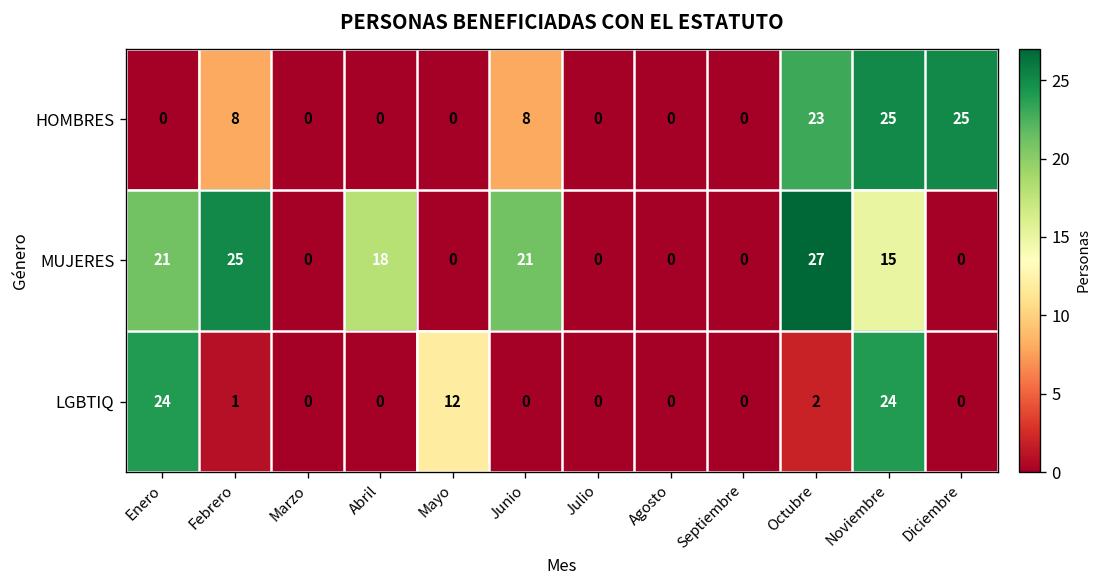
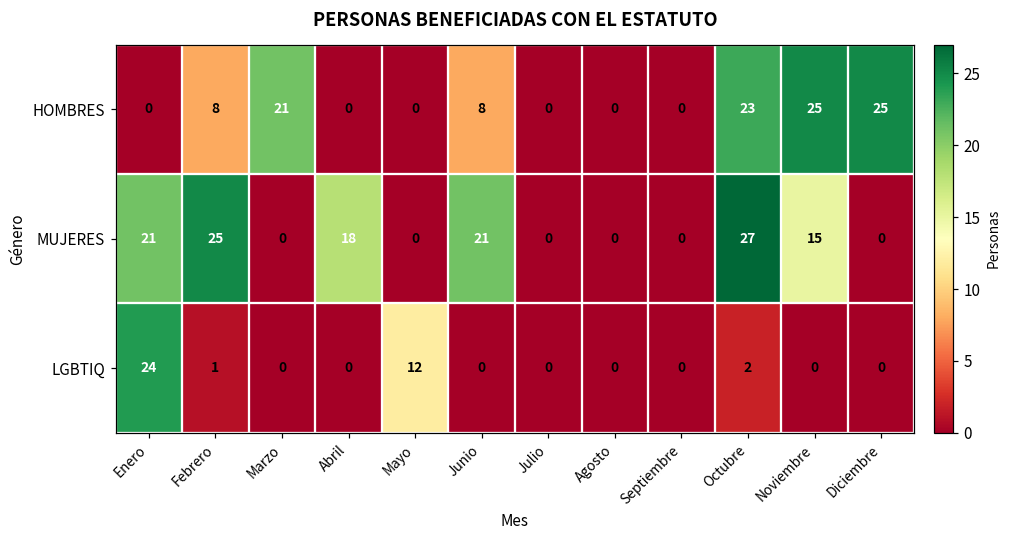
HOMBRES, Marzo: 0 -> 21
LGBTIQ, Noviembre: 24 -> 0
